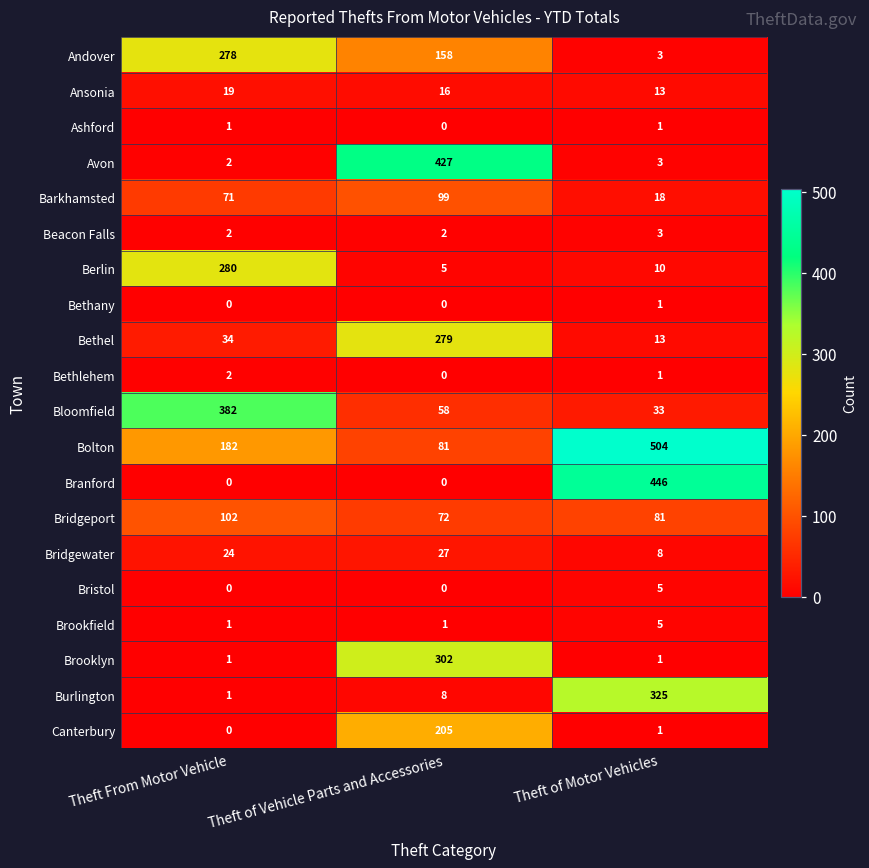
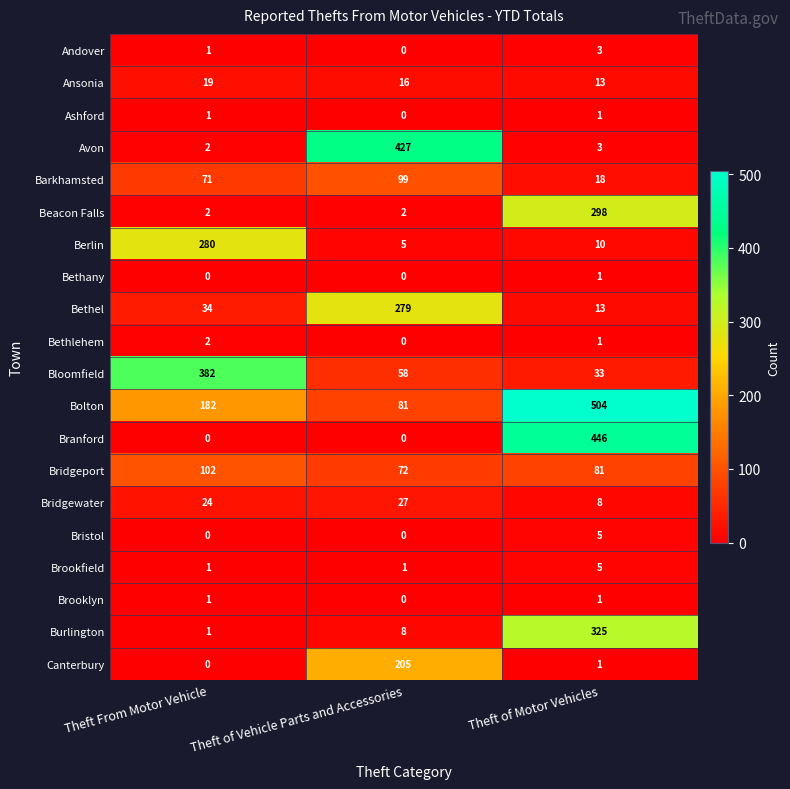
Andover, Theft From Motor Vehicle: 278 -> 1
Andover, Theft of Vehicle Parts and Accessories: 158 -> 0
Beacon Falls, Theft of Motor Vehicles: 3 -> 298
Brooklyn, Theft of Vehicle Parts and Accessories: 302 -> 0
